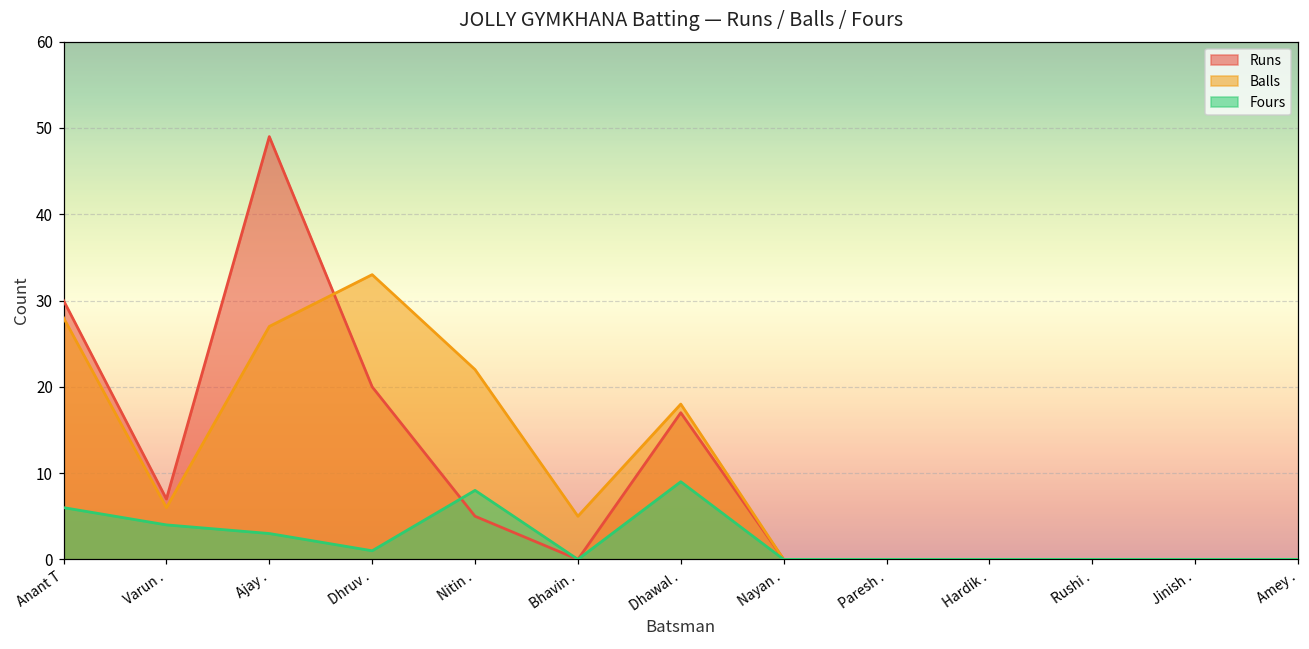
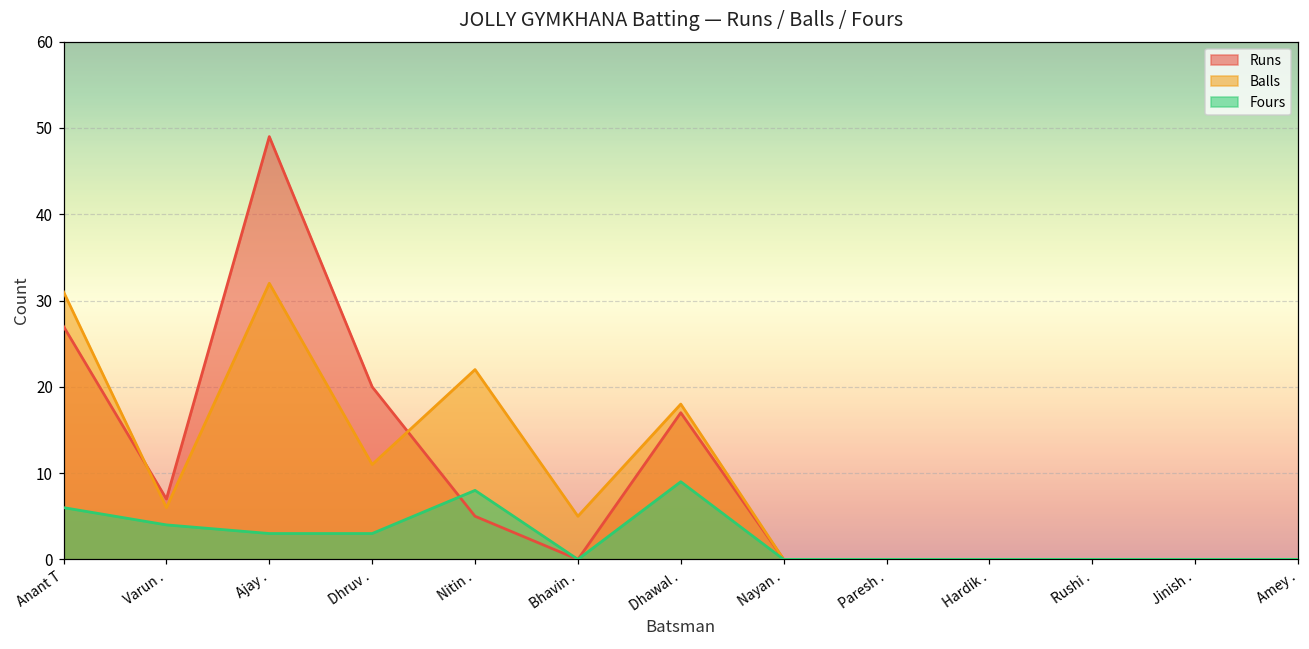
Runs, Anant T: 30 -> 27
Balls, Anant T: 28 -> 31
Balls, Ajay .: 27 -> 32
Balls, Dhruv .: 33 -> 11
Fours, Dhruv .: 1 -> 3
